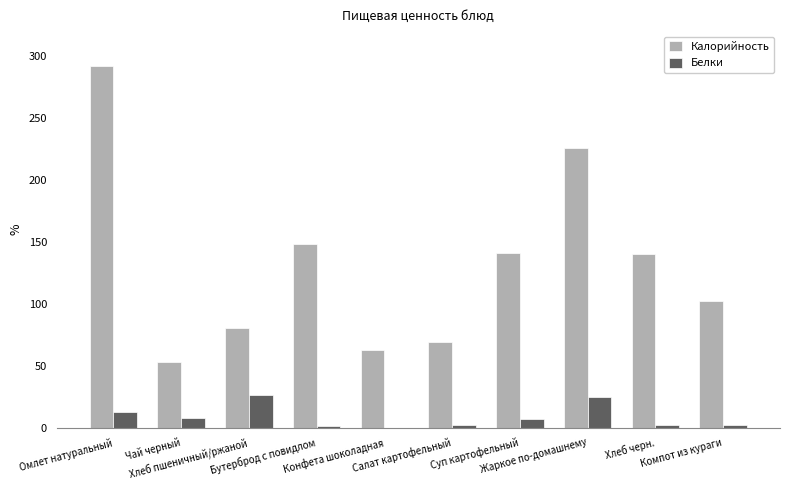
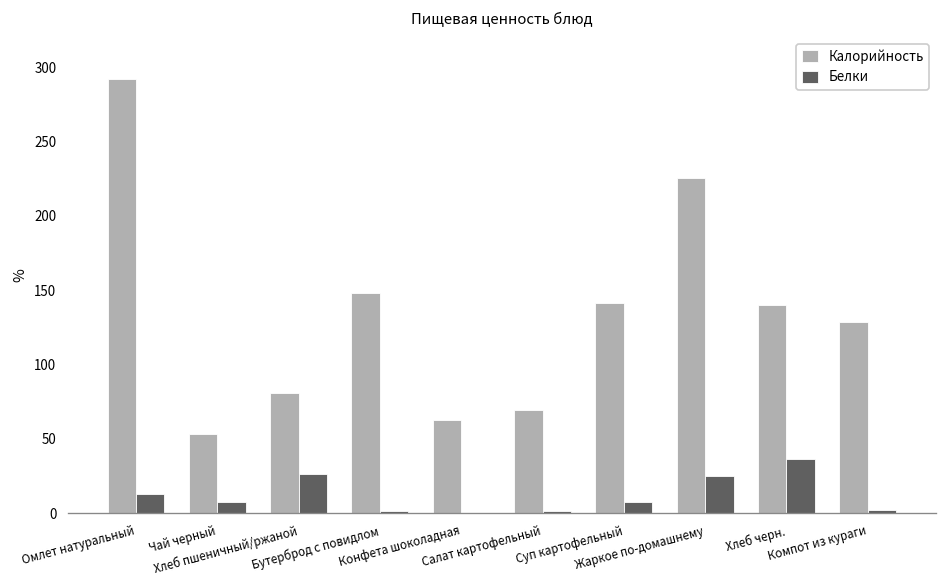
Белки, Хлеб черн.: 2 -> 37
Калорийность, Компот из кураги: 102 -> 128
